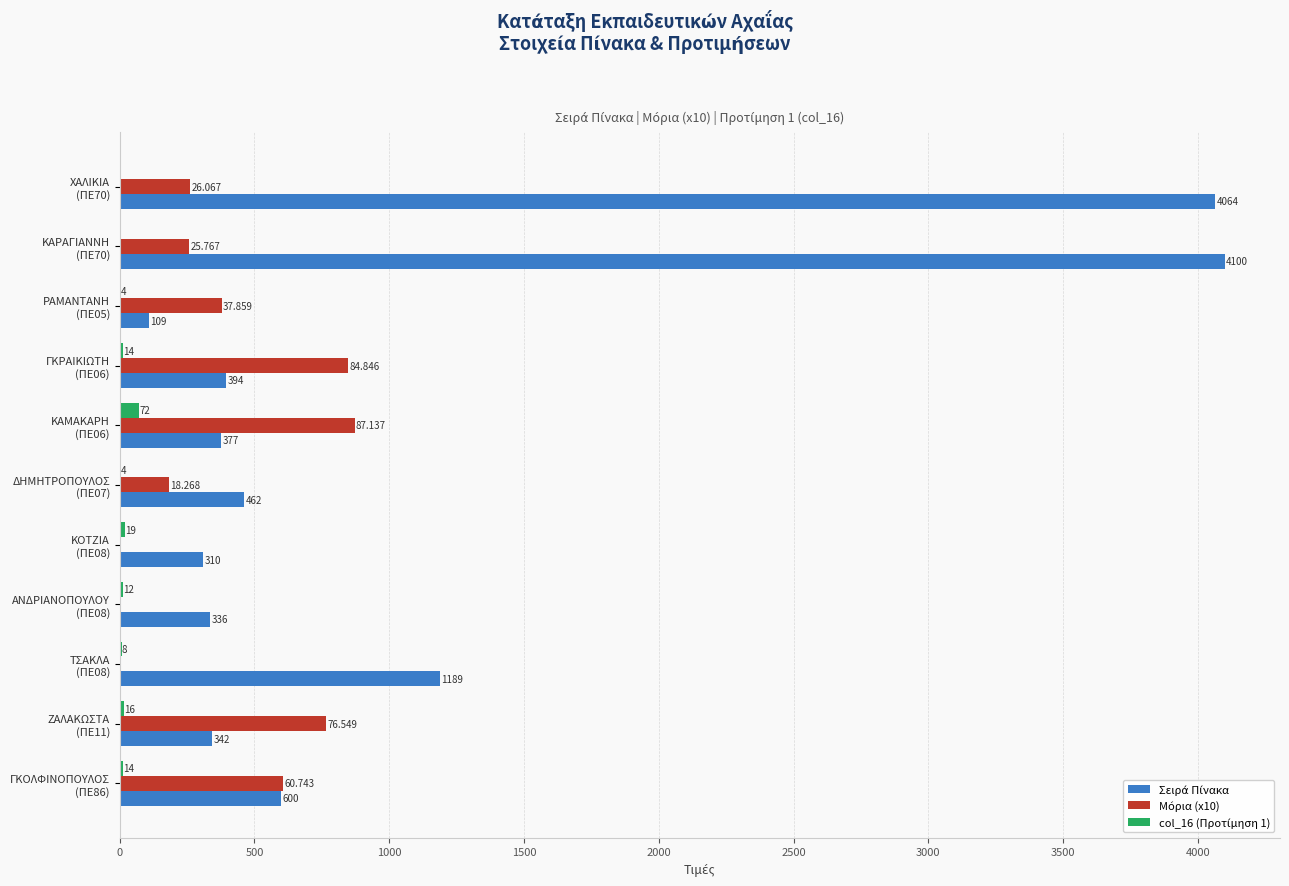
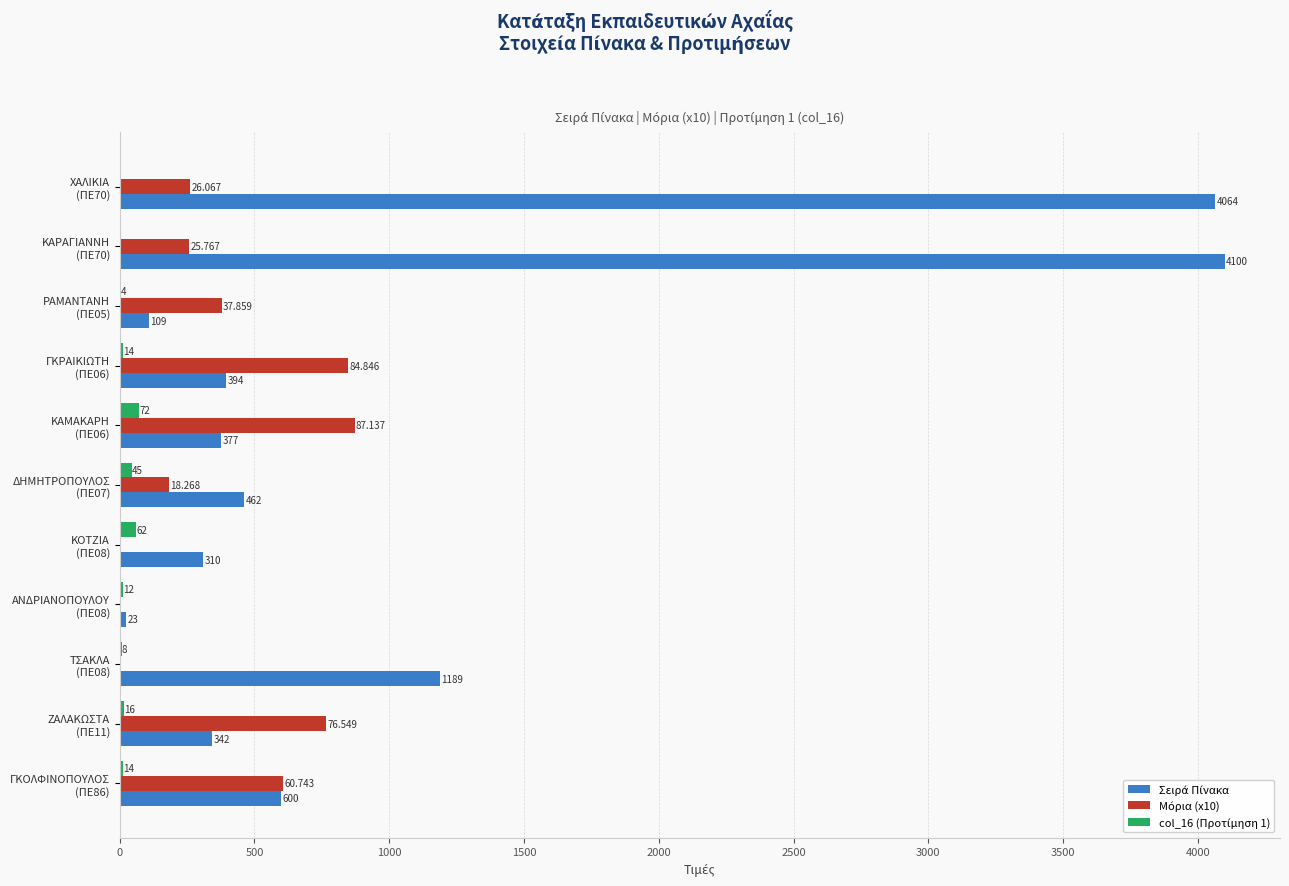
col_16 (Προτίμηση 1), ΔΗΜΗΤΡΟΠΟΥΛΟΣ (ΠΕ07): 4 -> 45
col_16 (Προτίμηση 1), ΚΟΤΖΙΑ (ΠΕ08): 19 -> 62
Σειρά Πίνακα, ΑΝΔΡΙΑΝΟΠΟΥΛΟΥ (ΠΕ08): 336 -> 23
